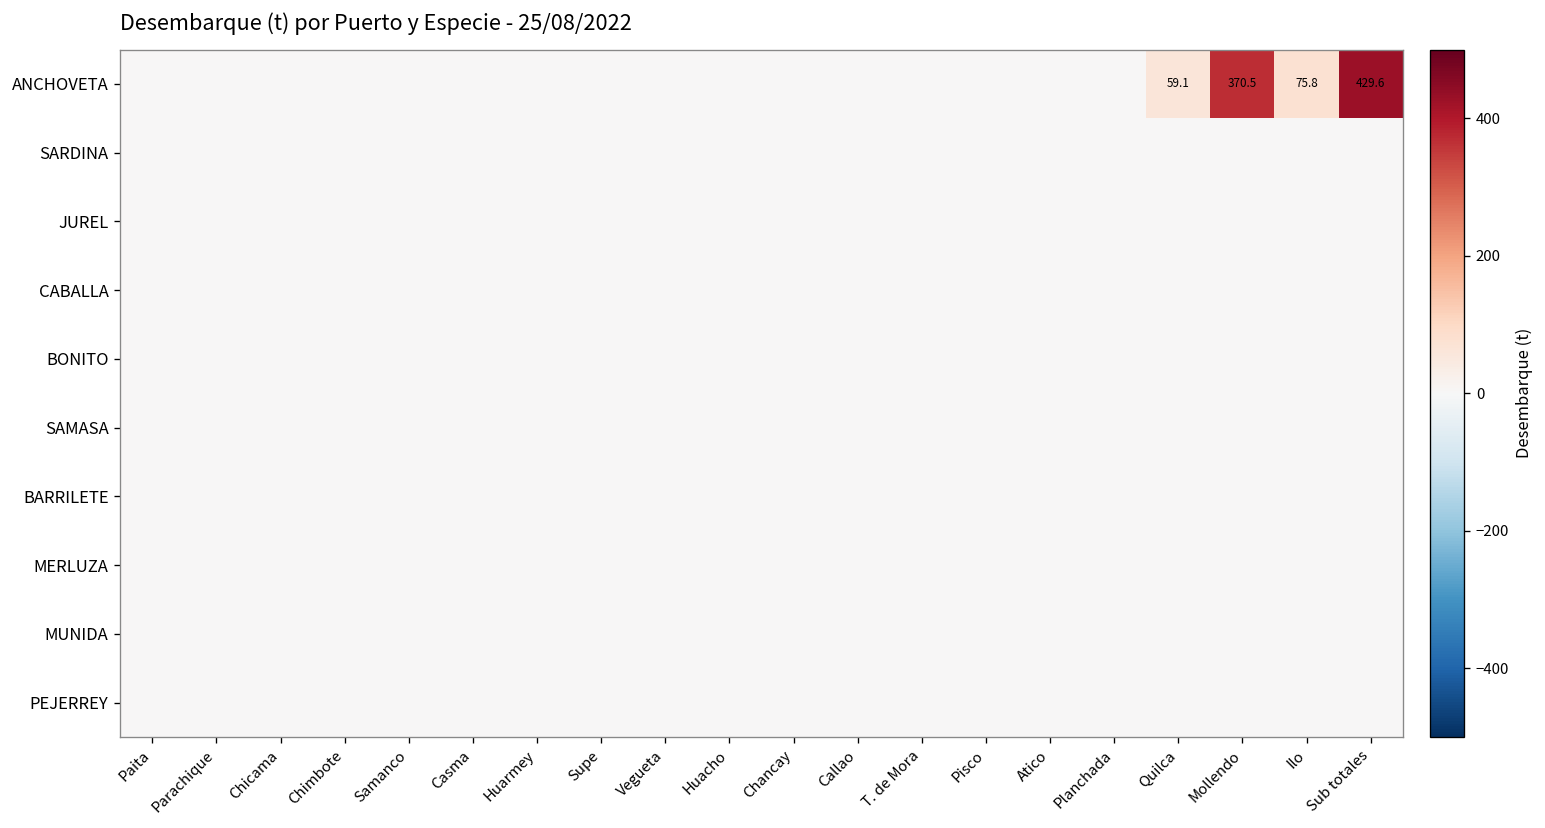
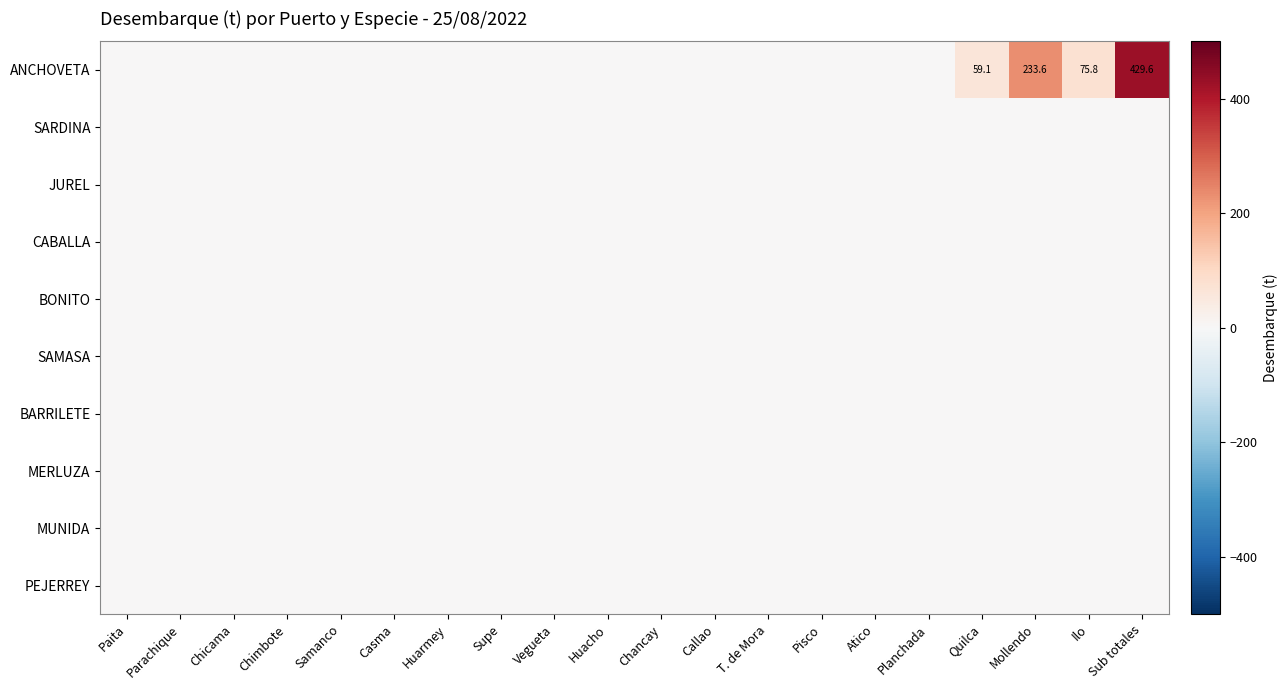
ANCHOVETA, Mollendo: 370.5 -> 233.6
